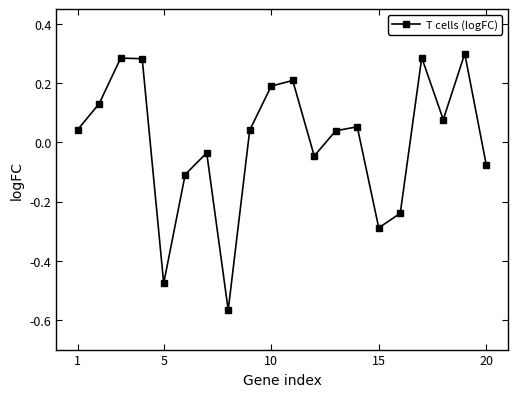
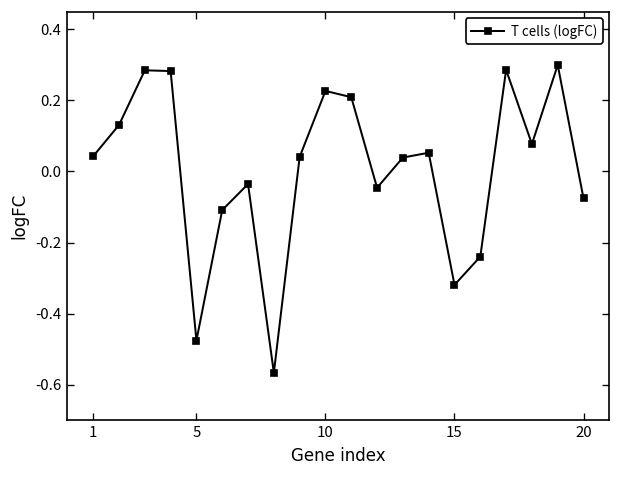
10: 0.19 -> 0.23
15: -0.29 -> -0.32
